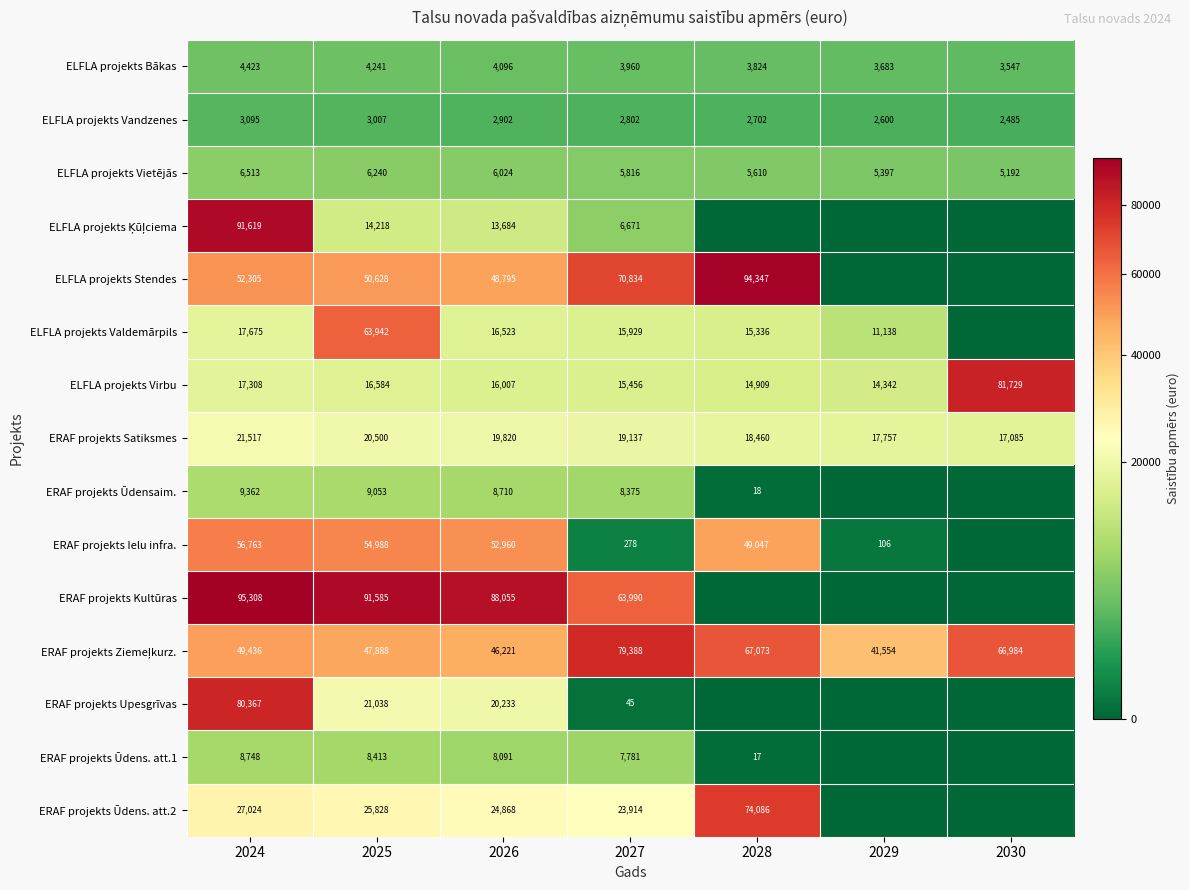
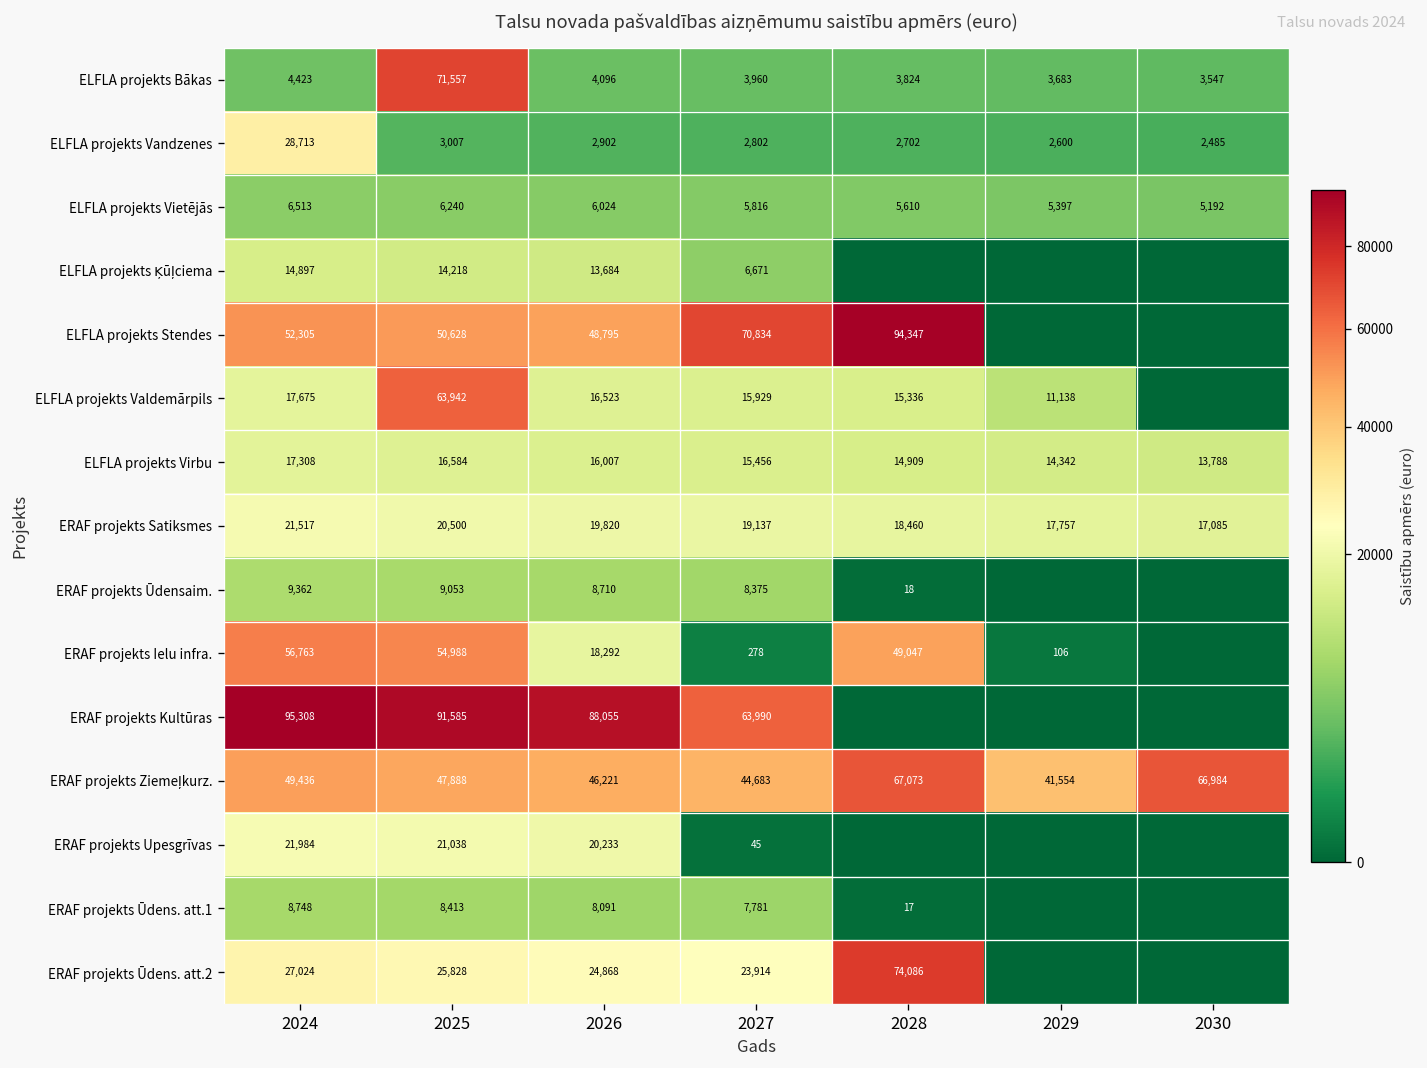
ELFLA projekts Bākas, 2025: 4,241 -> 71,557
ELFLA projekts Vandzenes, 2024: 3,095 -> 28,713
ELFLA projekts Ķūļciema, 2024: 91,619 -> 14,897
ELFLA projekts Virbu, 2030: 81,729 -> 13,788
ERAF projekts Ielu infra., 2026: 52,960 -> 18,292
ERAF projekts Ziemeļkurz., 2027: 79,388 -> 44,683
ERAF projekts Upesgrīvas, 2024: 80,367 -> 21,984
